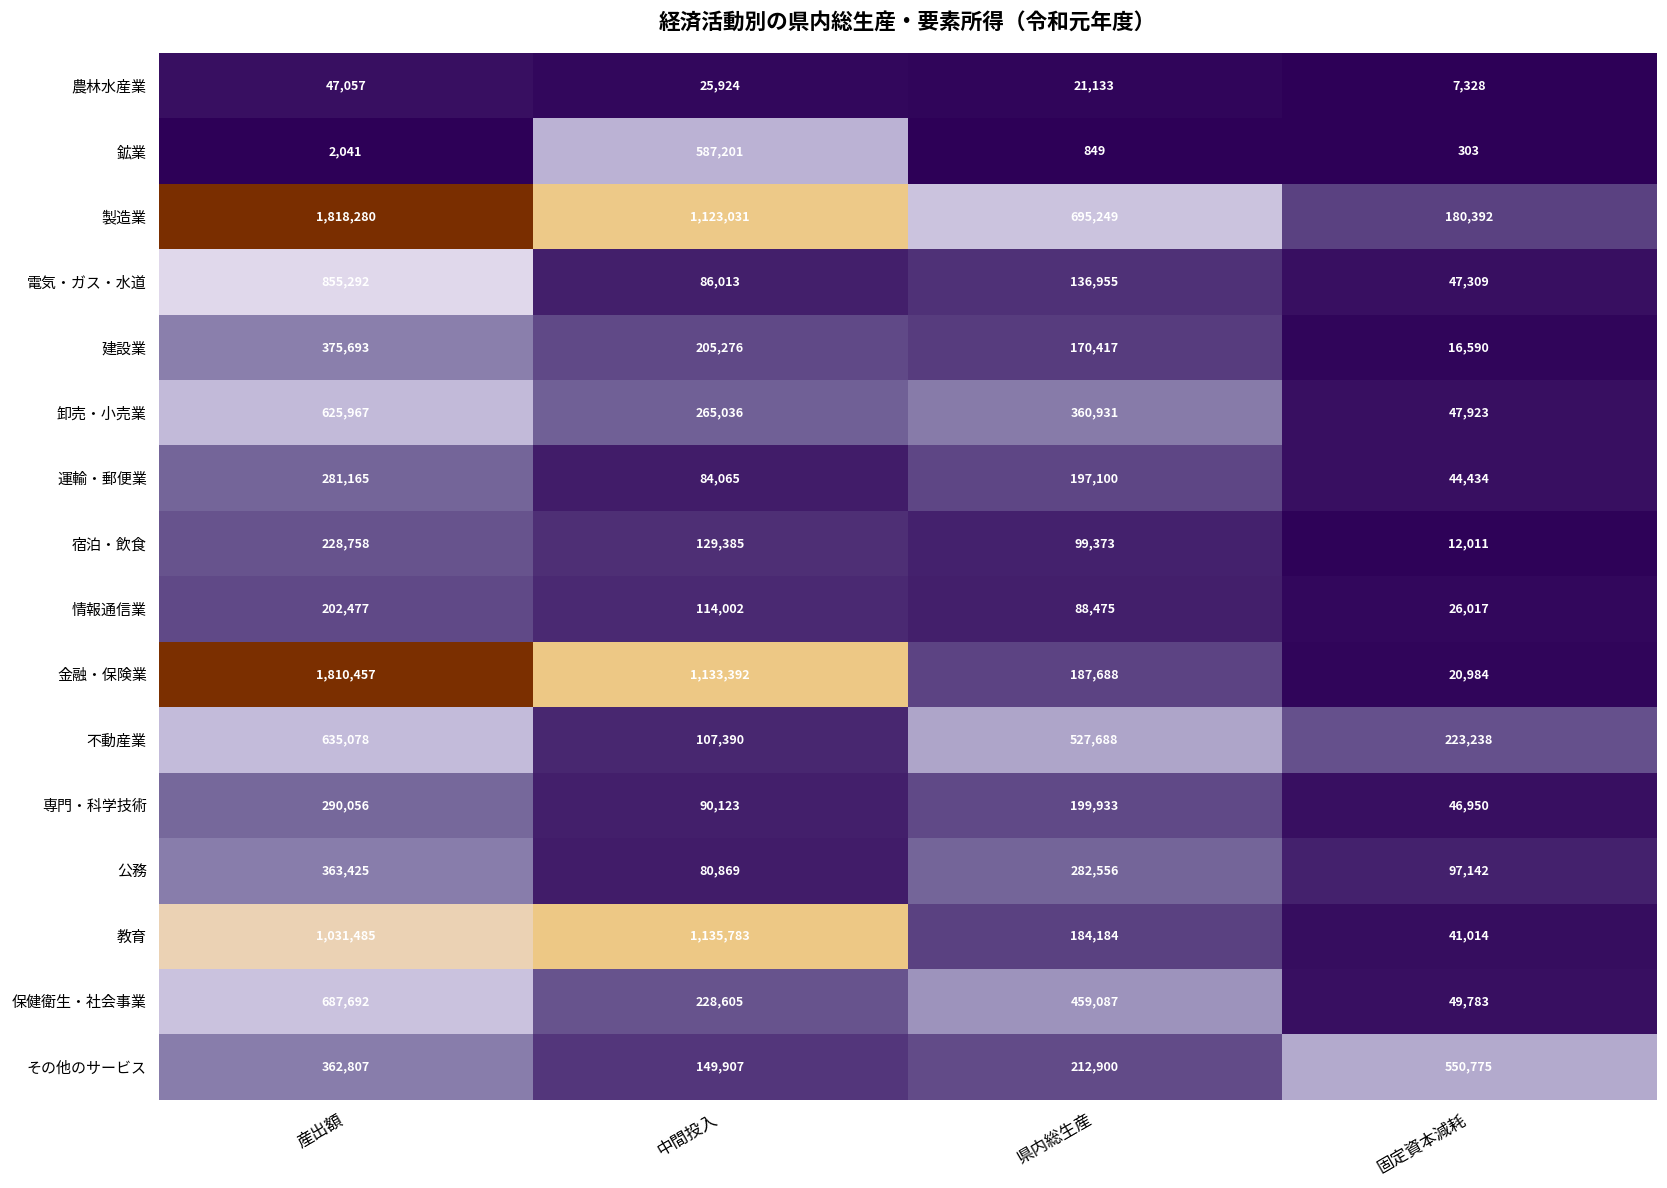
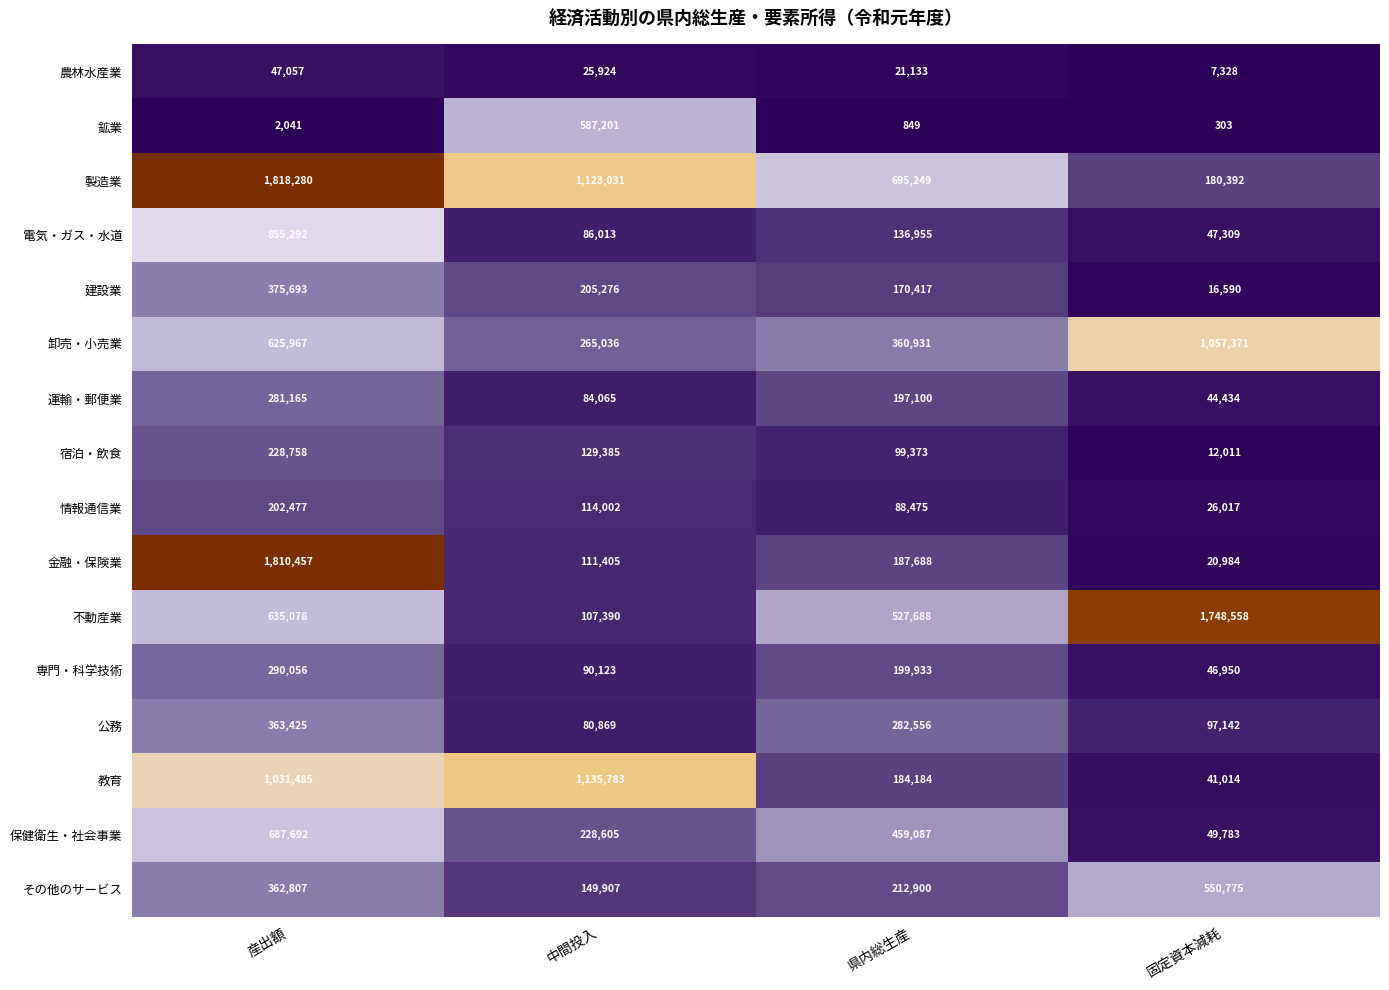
卸売・小売業, 固定資本減耗: 47,923 -> 1,057,371
金融・保険業, 中間投入: 1,133,392 -> 111,405
不動産業, 固定資本減耗: 223,238 -> 1,748,558
